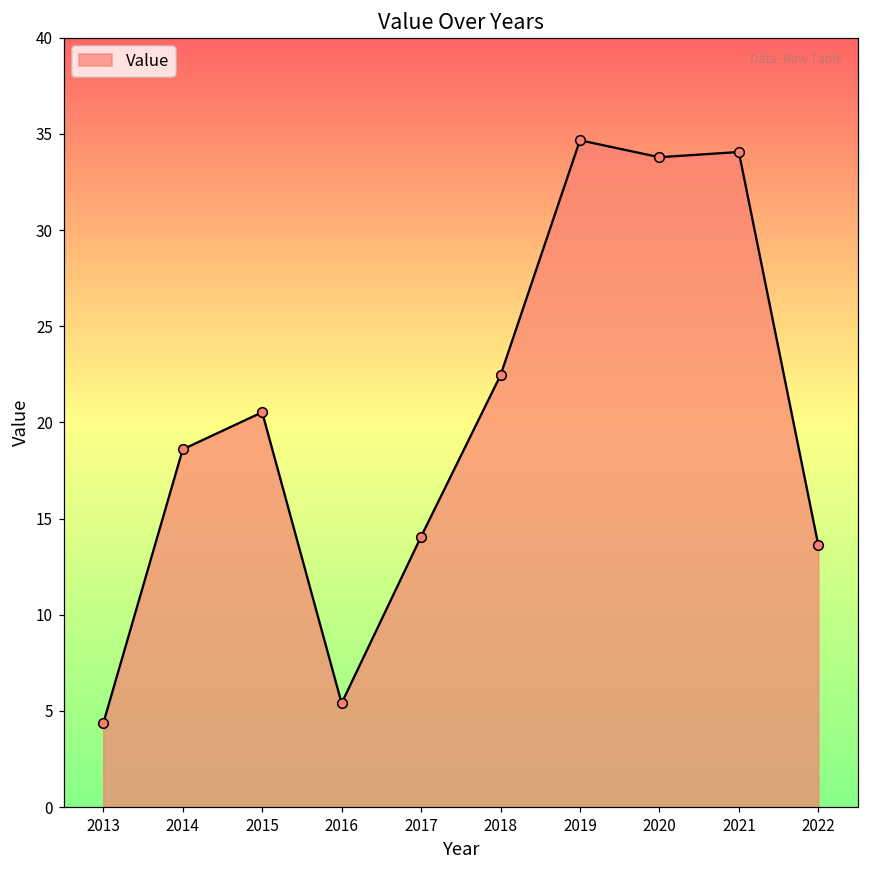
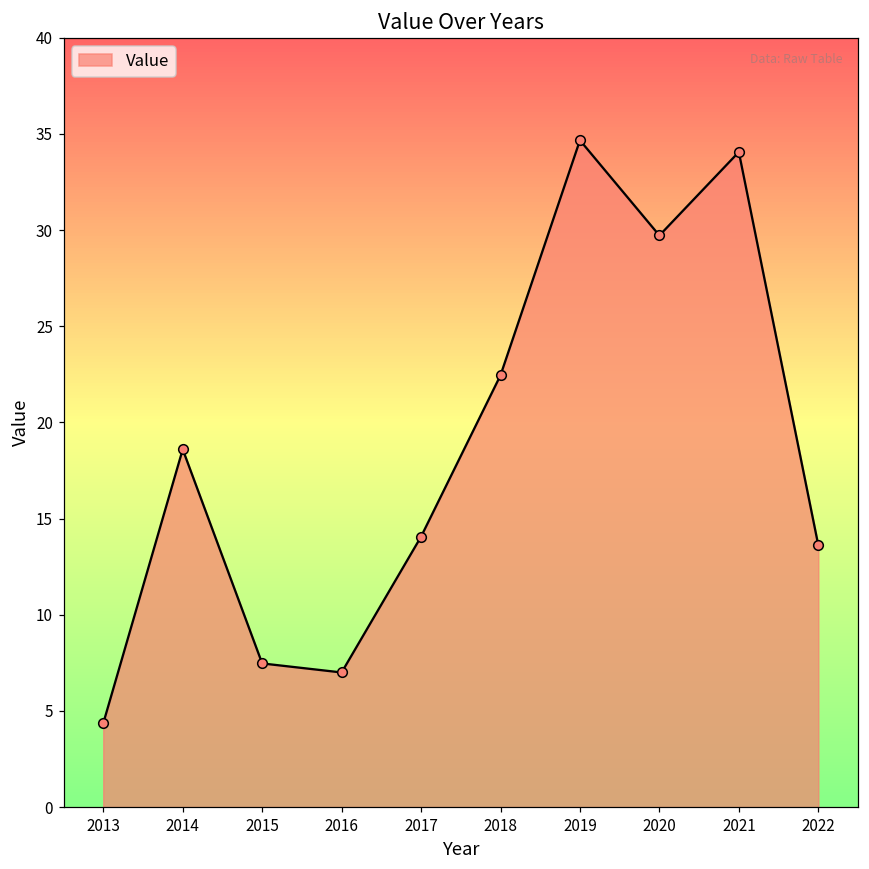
2015: 20.5 -> 7.5
2016: 5.4 -> 7.0
2020: 33.8 -> 29.7
